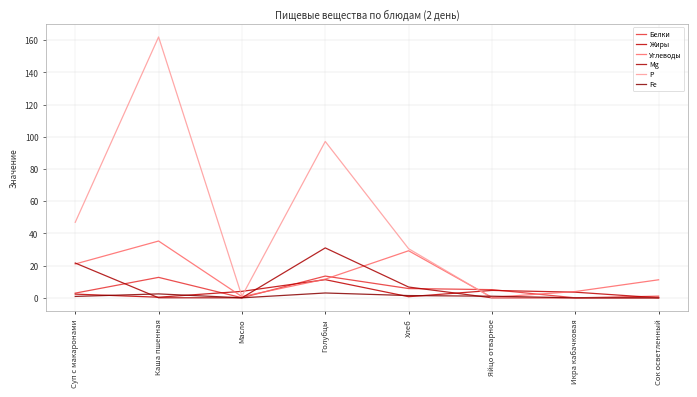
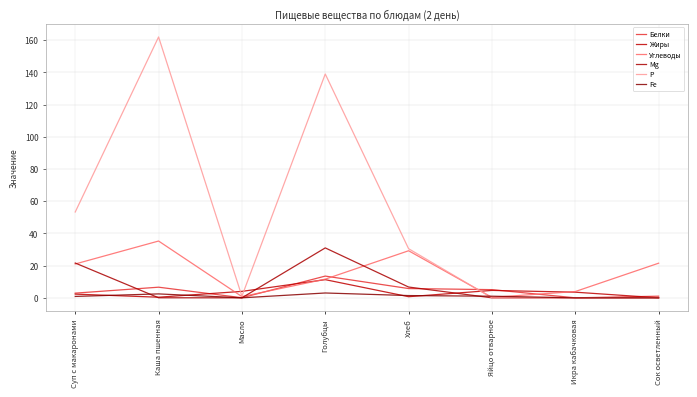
Р, Суп с макаронами: 47 -> 53
Белки, Каша пшенная: 13 -> 7
Р, Голубцы: 97 -> 139
Углеводы, Сок осветленный: 11 -> 22
